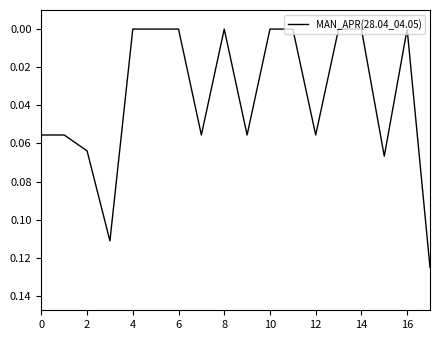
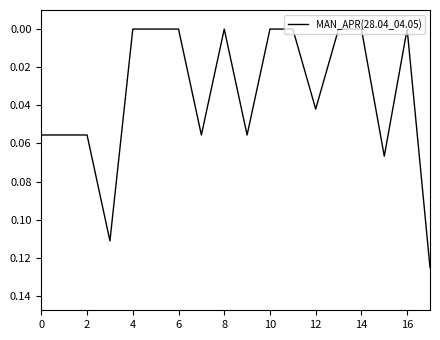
2: 0.064 -> 0.056
12: 0.056 -> 0.042
